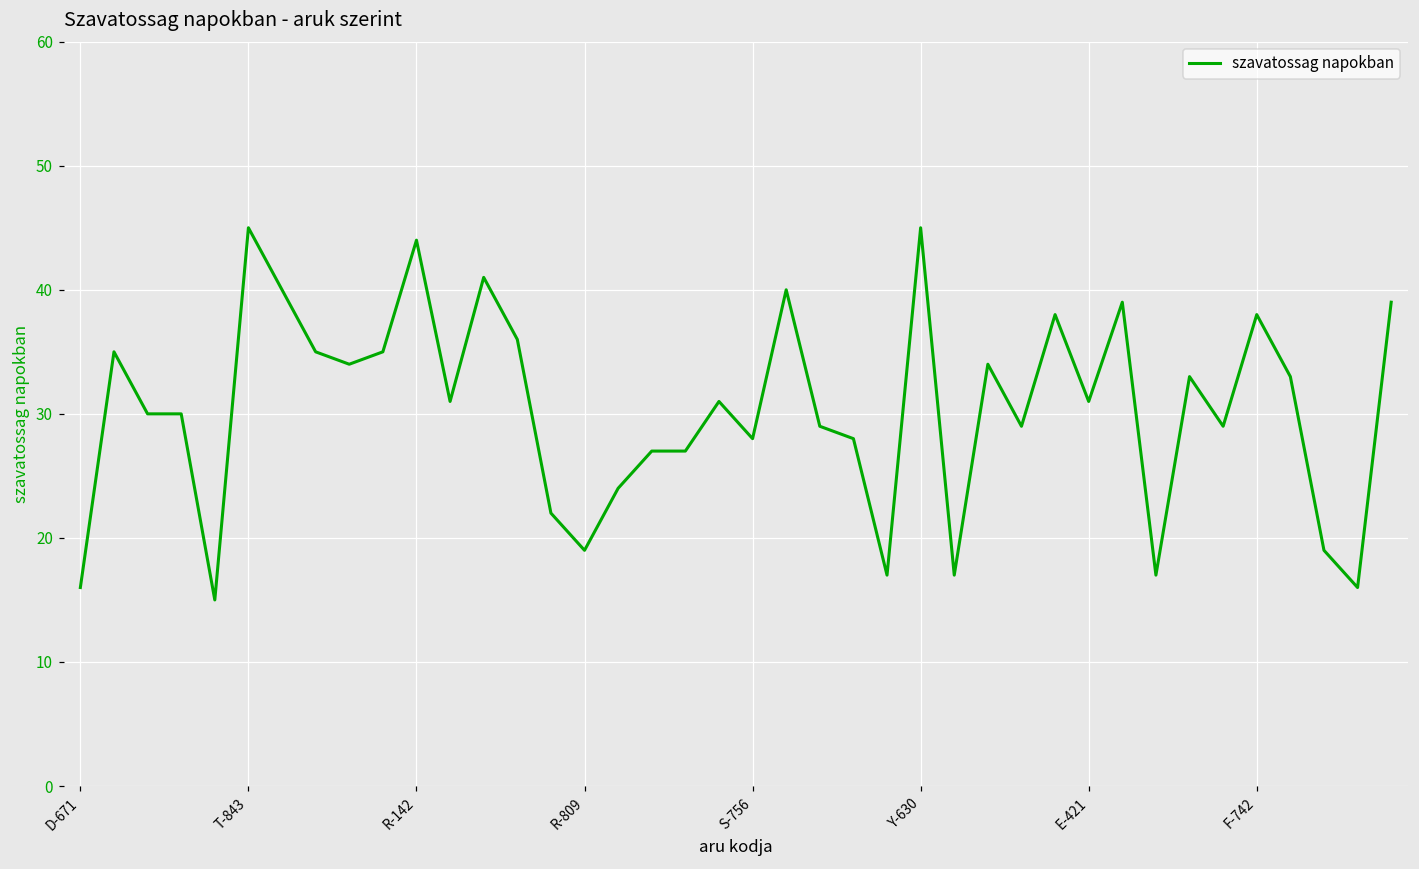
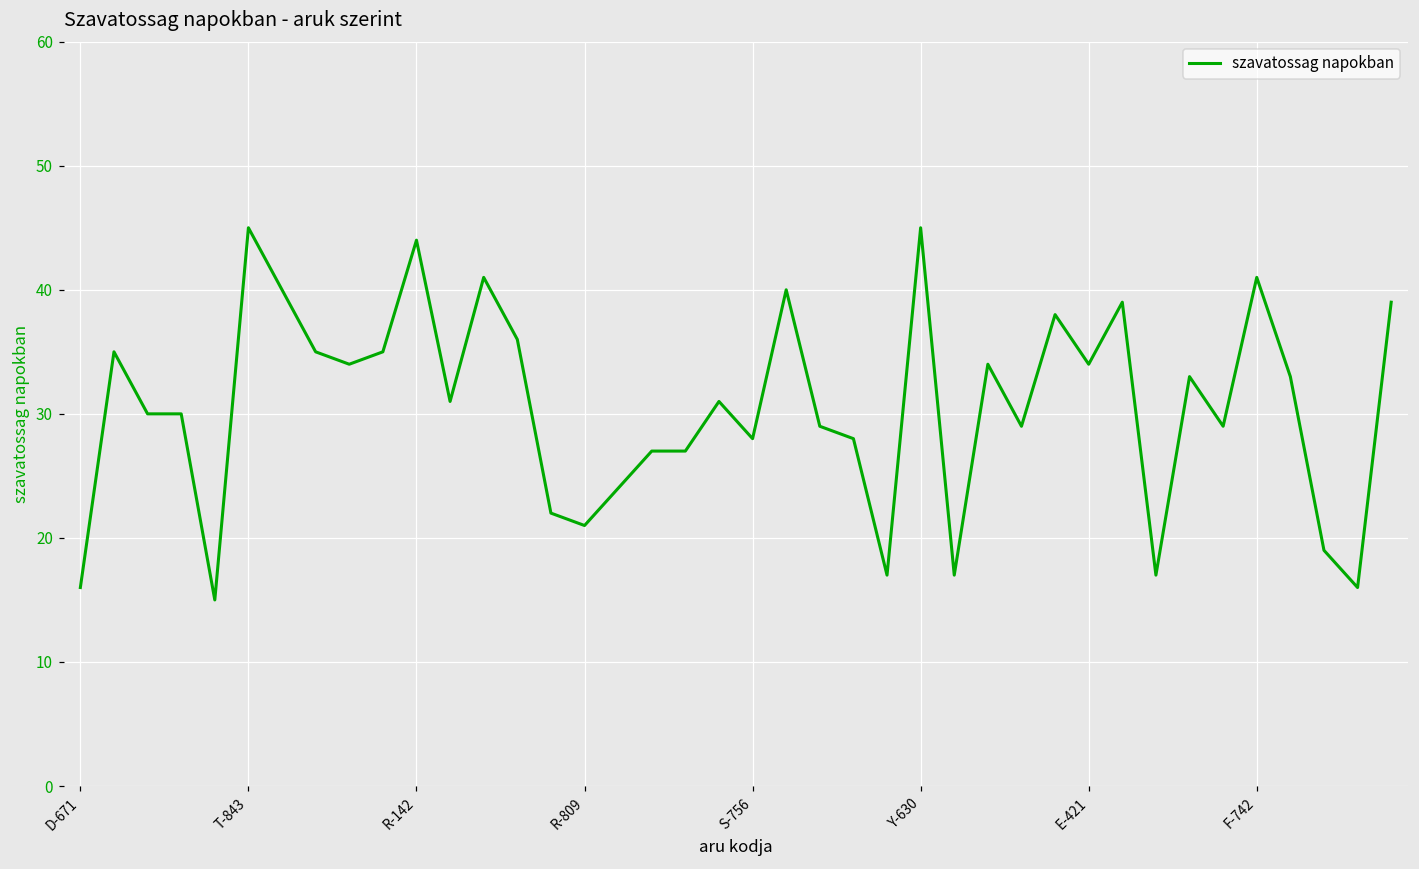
R-809: 19 -> 21
E-421: 31 -> 34
F-742: 38 -> 41
